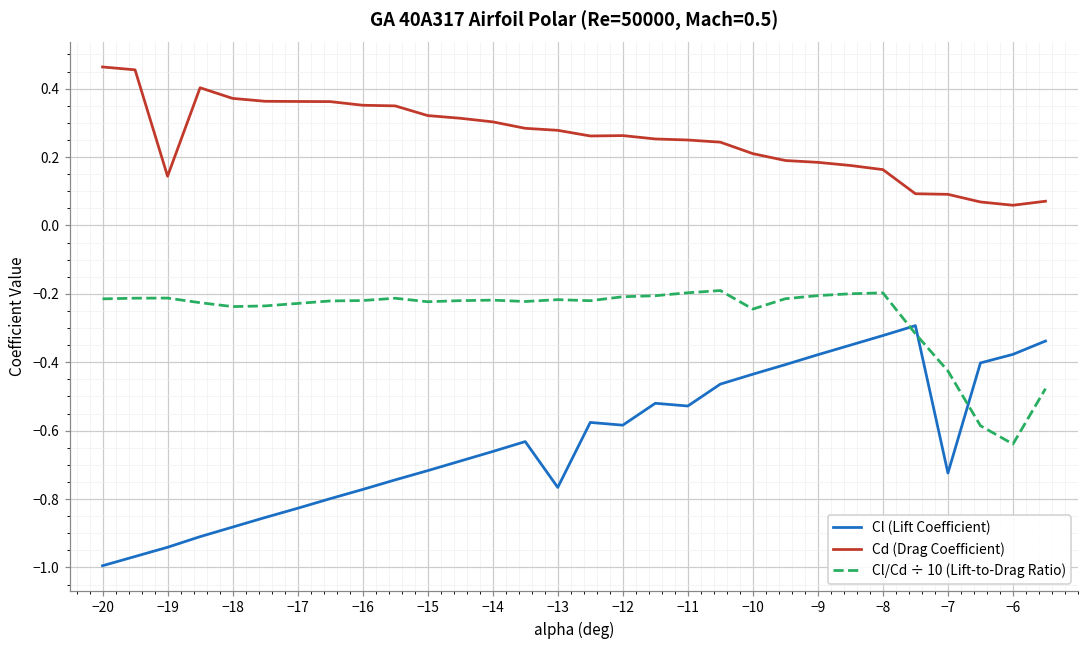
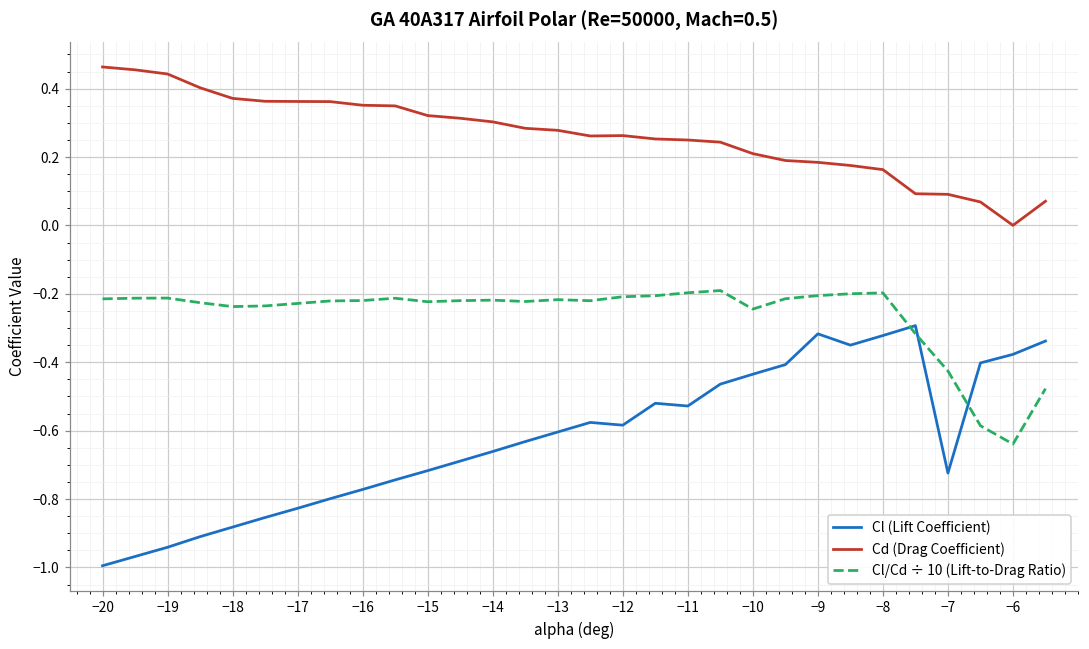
Cd (Drag Coefficient), −19: 0.14 -> 0.44
Cl (Lift Coefficient), −13: -0.77 -> -0.60
Cl (Lift Coefficient), −9: -0.38 -> -0.32
Cd (Drag Coefficient), −6: 0.06 -> 0.00
